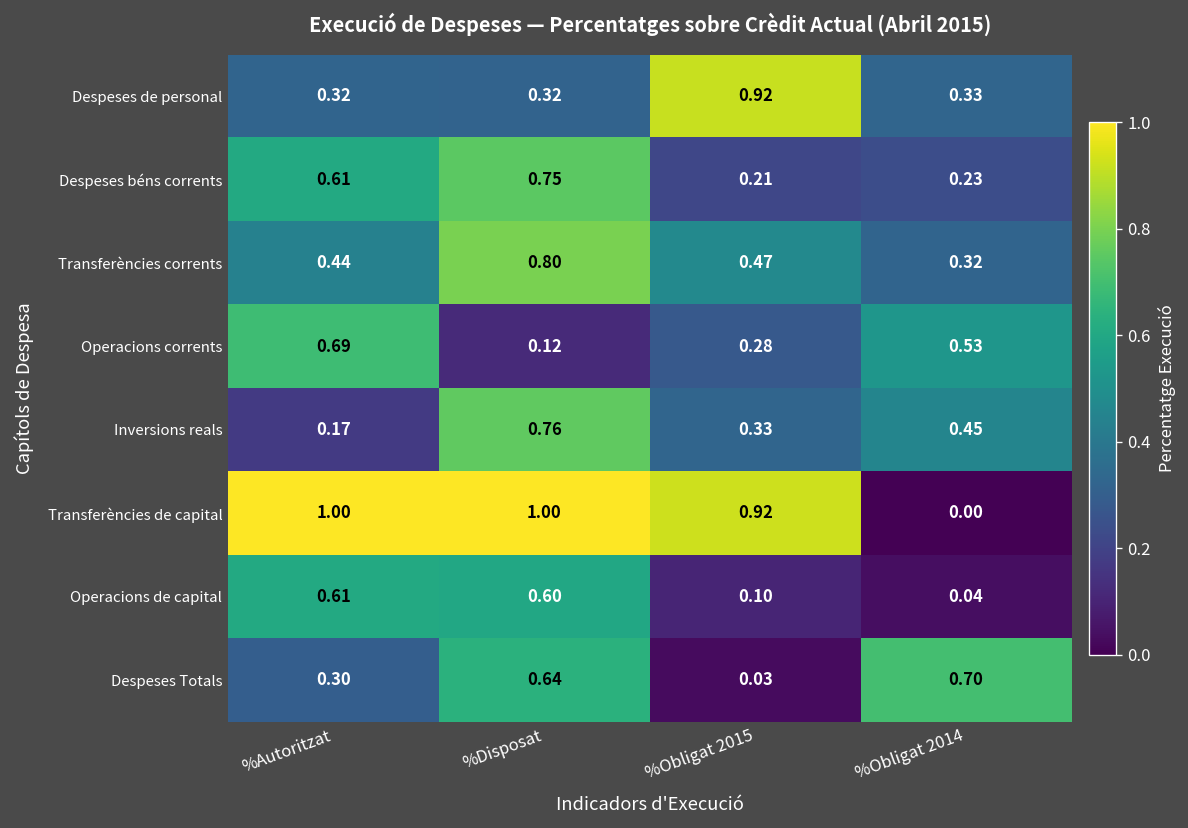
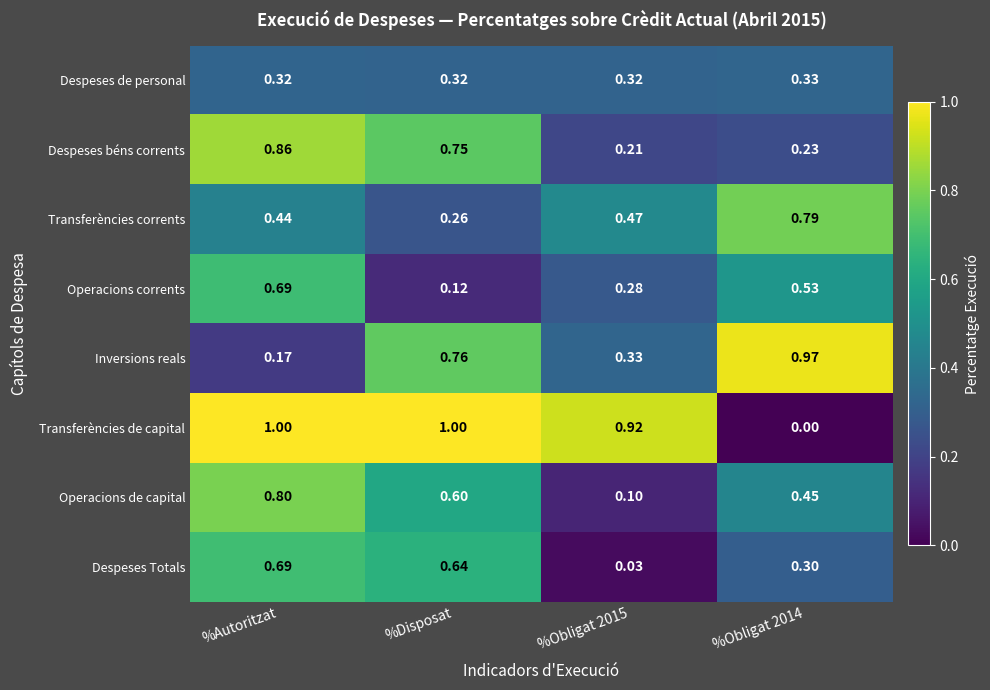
Despeses de personal, %Obligat 2015: 0.92 -> 0.32
Despeses béns corrents, %Autoritzat: 0.61 -> 0.86
Transferències corrents, %Disposat: 0.80 -> 0.26
Transferències corrents, %Obligat 2014: 0.32 -> 0.79
Inversions reals, %Obligat 2014: 0.45 -> 0.97
Operacions de capital, %Autoritzat: 0.61 -> 0.80
Operacions de capital, %Obligat 2014: 0.04 -> 0.45
Despeses Totals, %Autoritzat: 0.30 -> 0.69
Despeses Totals, %Obligat 2014: 0.70 -> 0.30
